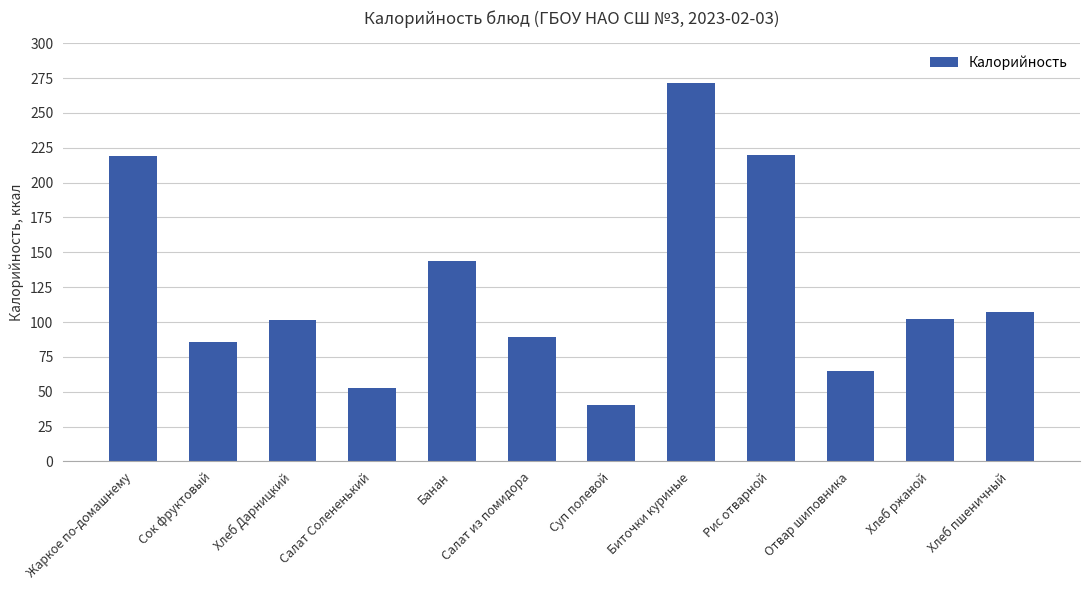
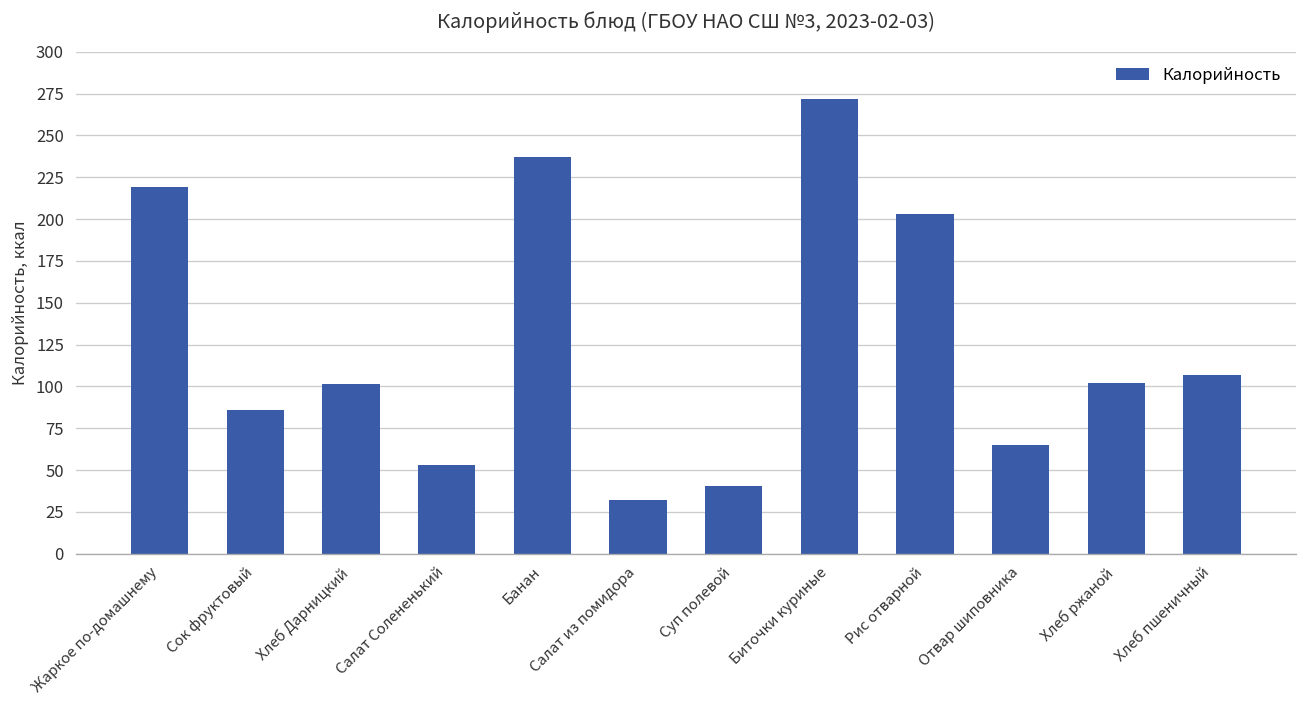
Банан: 144 -> 237
Салат из помидора: 89 -> 32
Рис отварной: 220 -> 203
